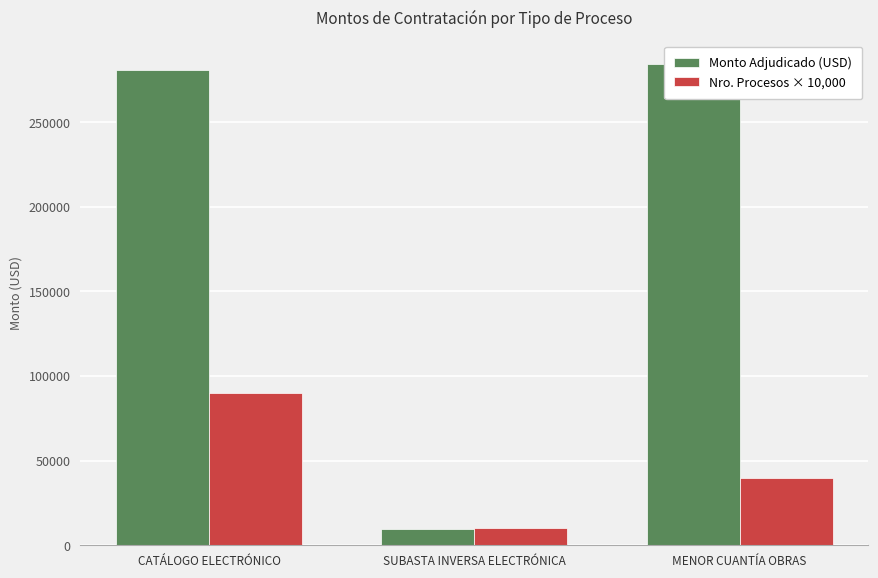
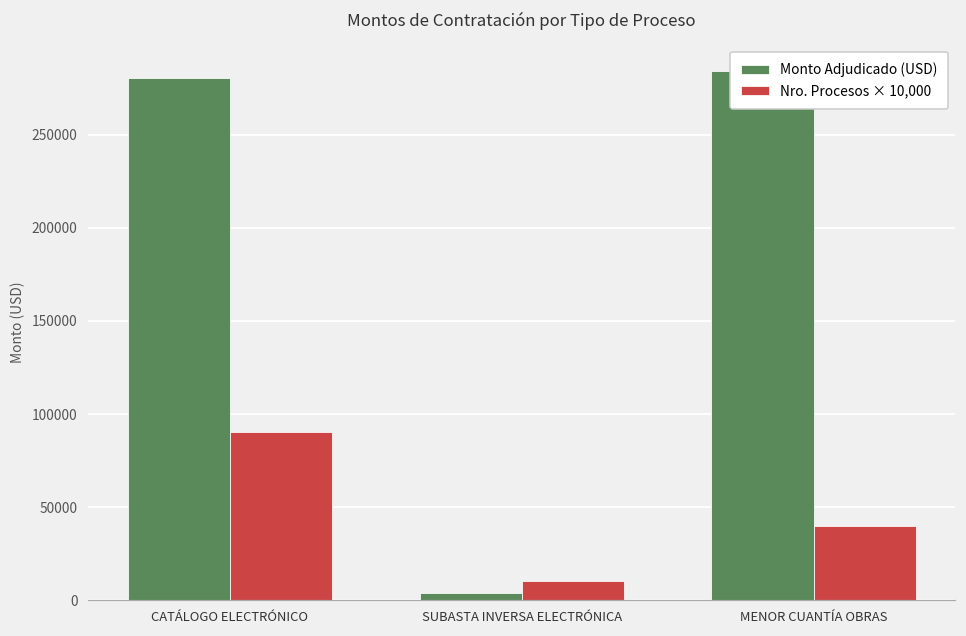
Monto Adjudicado (USD), SUBASTA INVERSA ELECTRÓNICA: 10000 -> 4000
